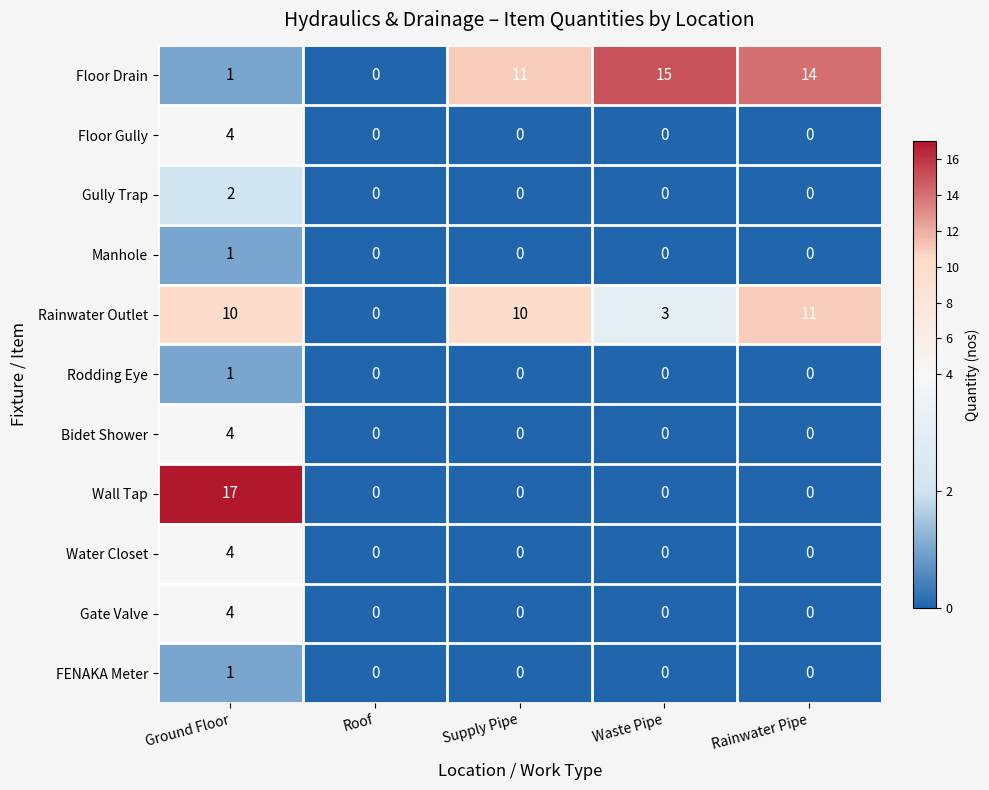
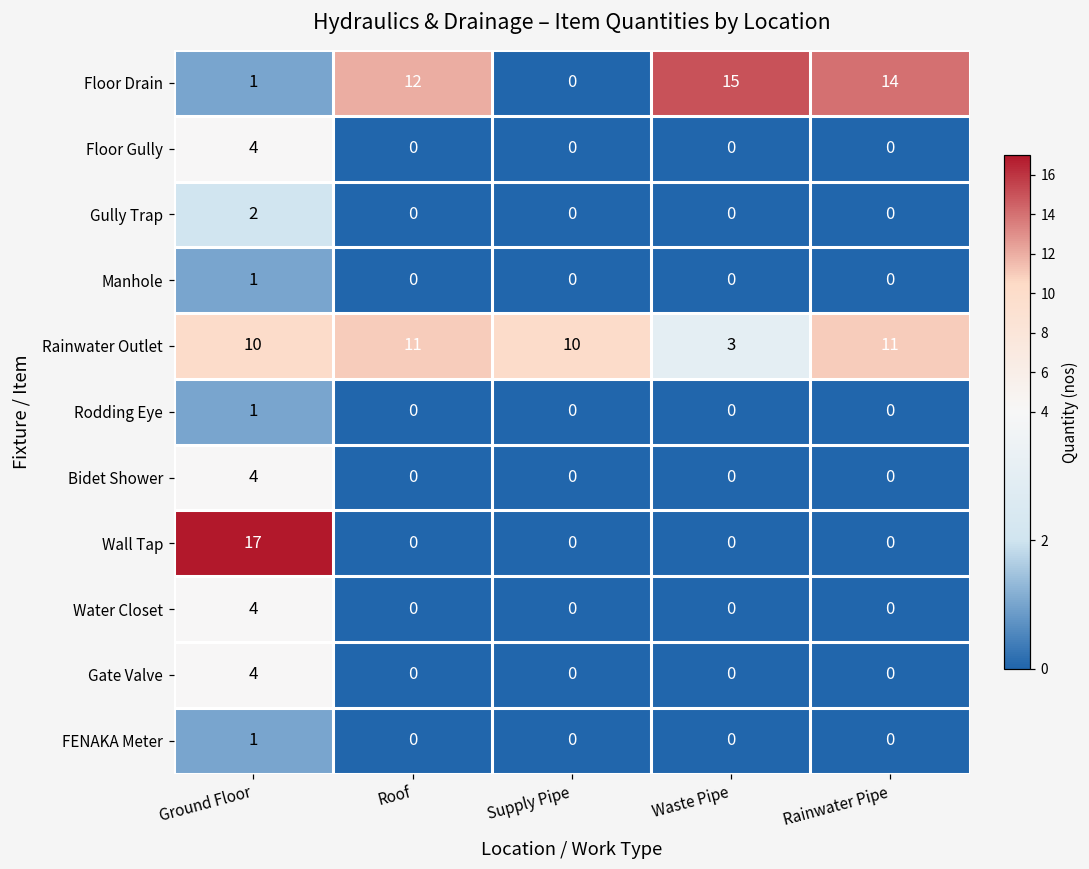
Floor Drain, Roof: 0 -> 12
Floor Drain, Supply Pipe: 11 -> 0
Rainwater Outlet, Roof: 0 -> 11
